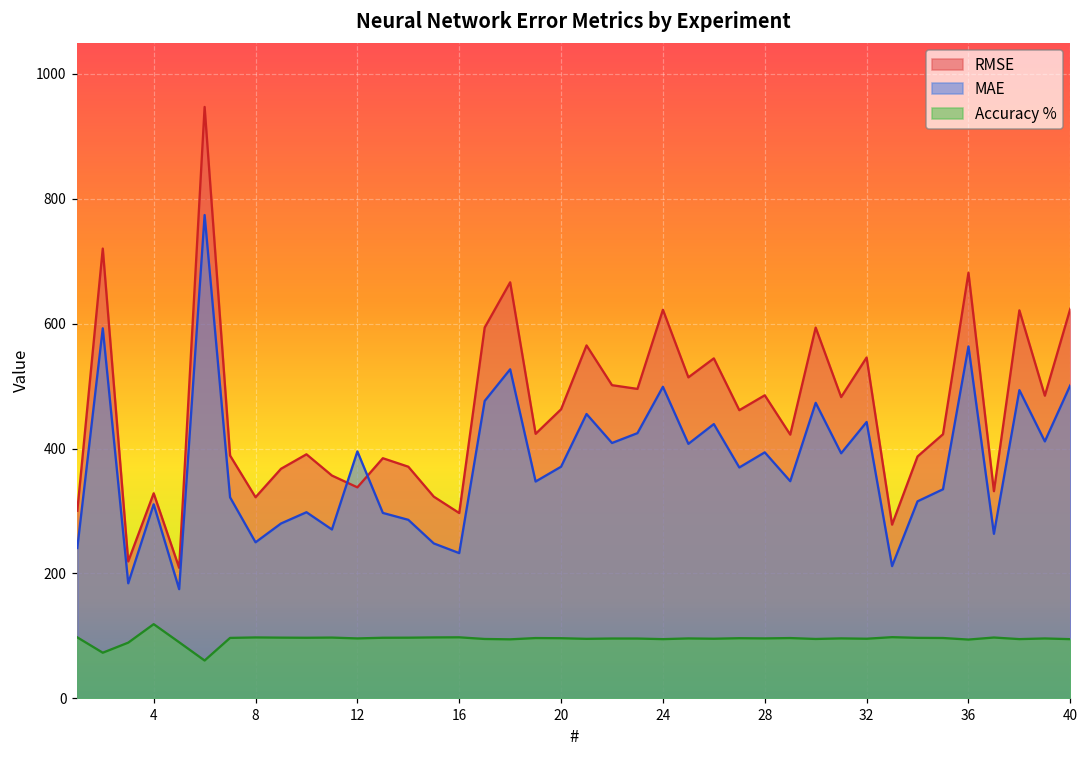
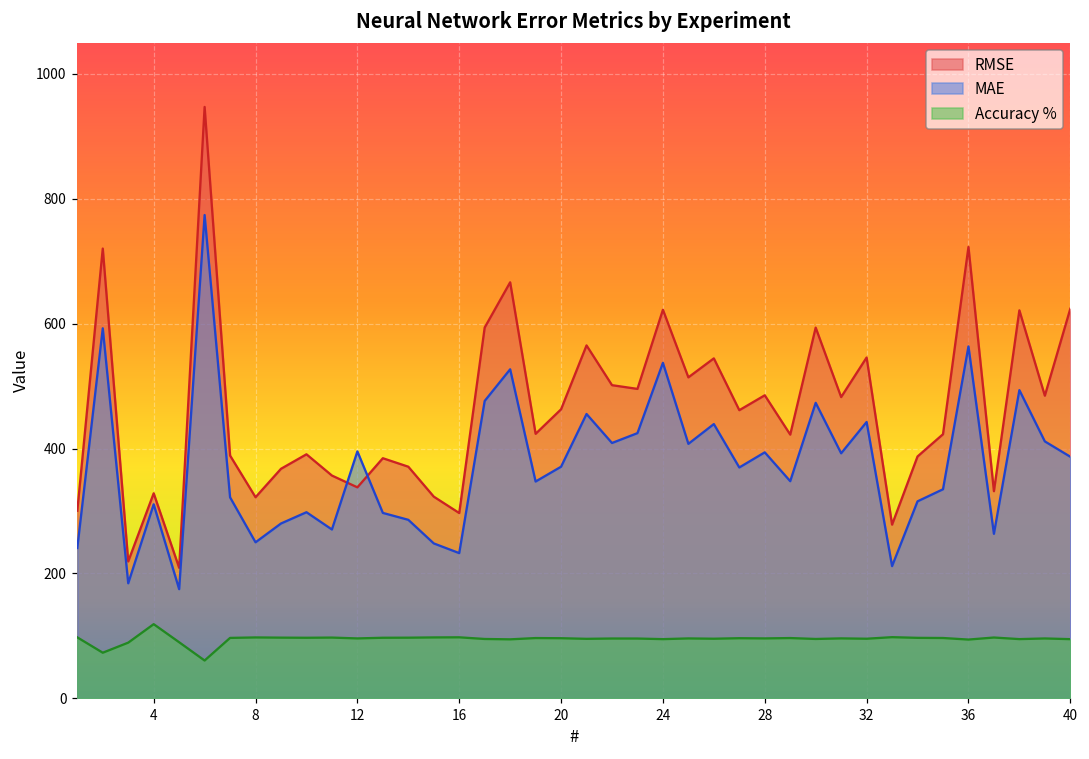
MAE, 24: 500 -> 540
RMSE, 36: 680 -> 720
MAE, 40: 500 -> 390
